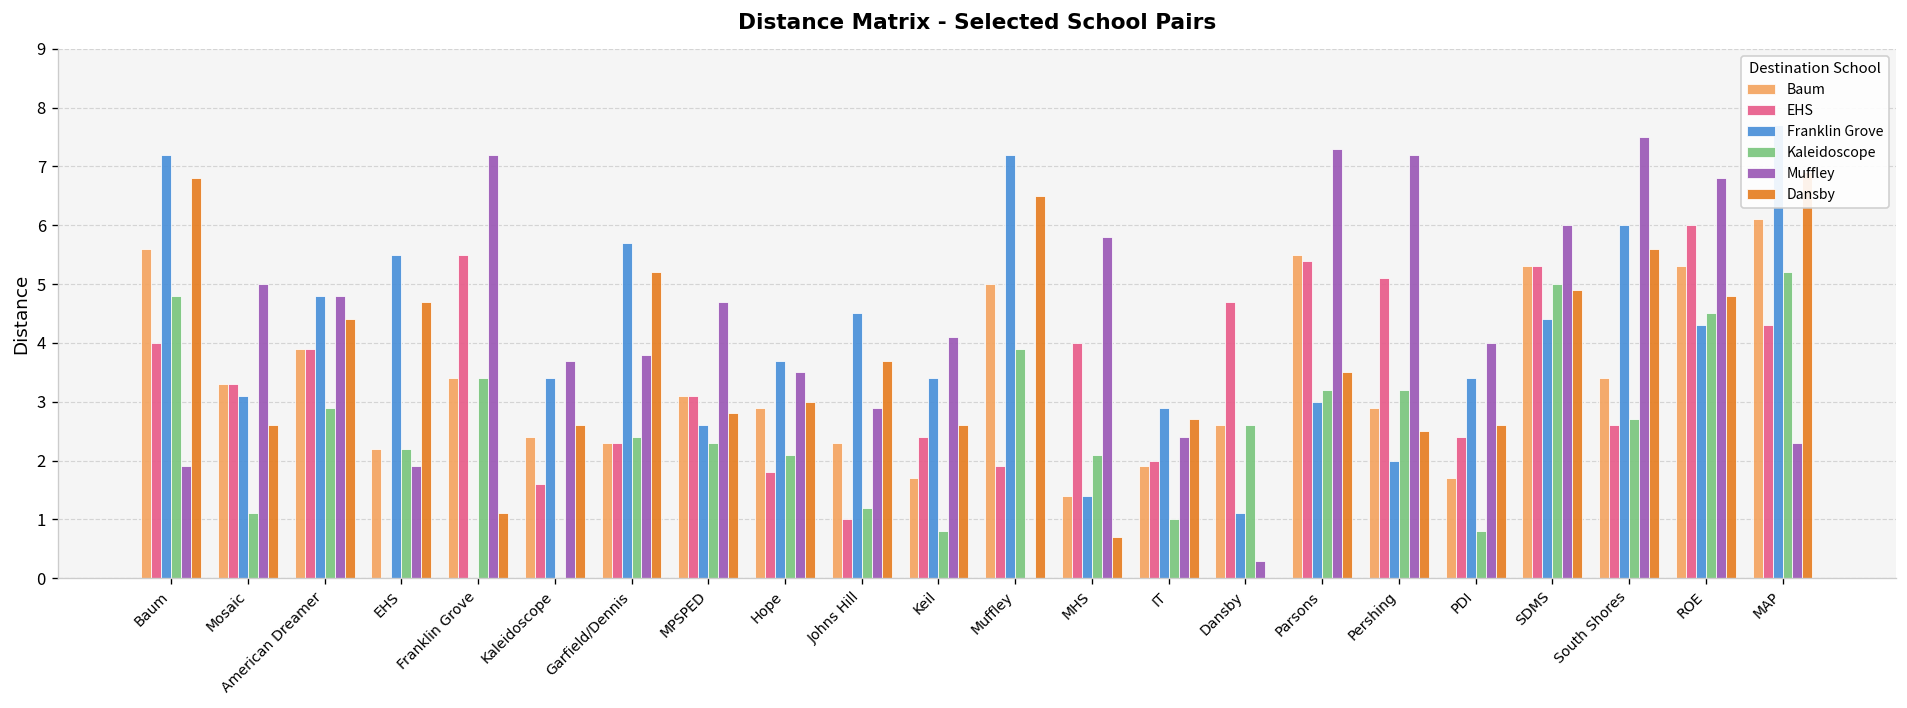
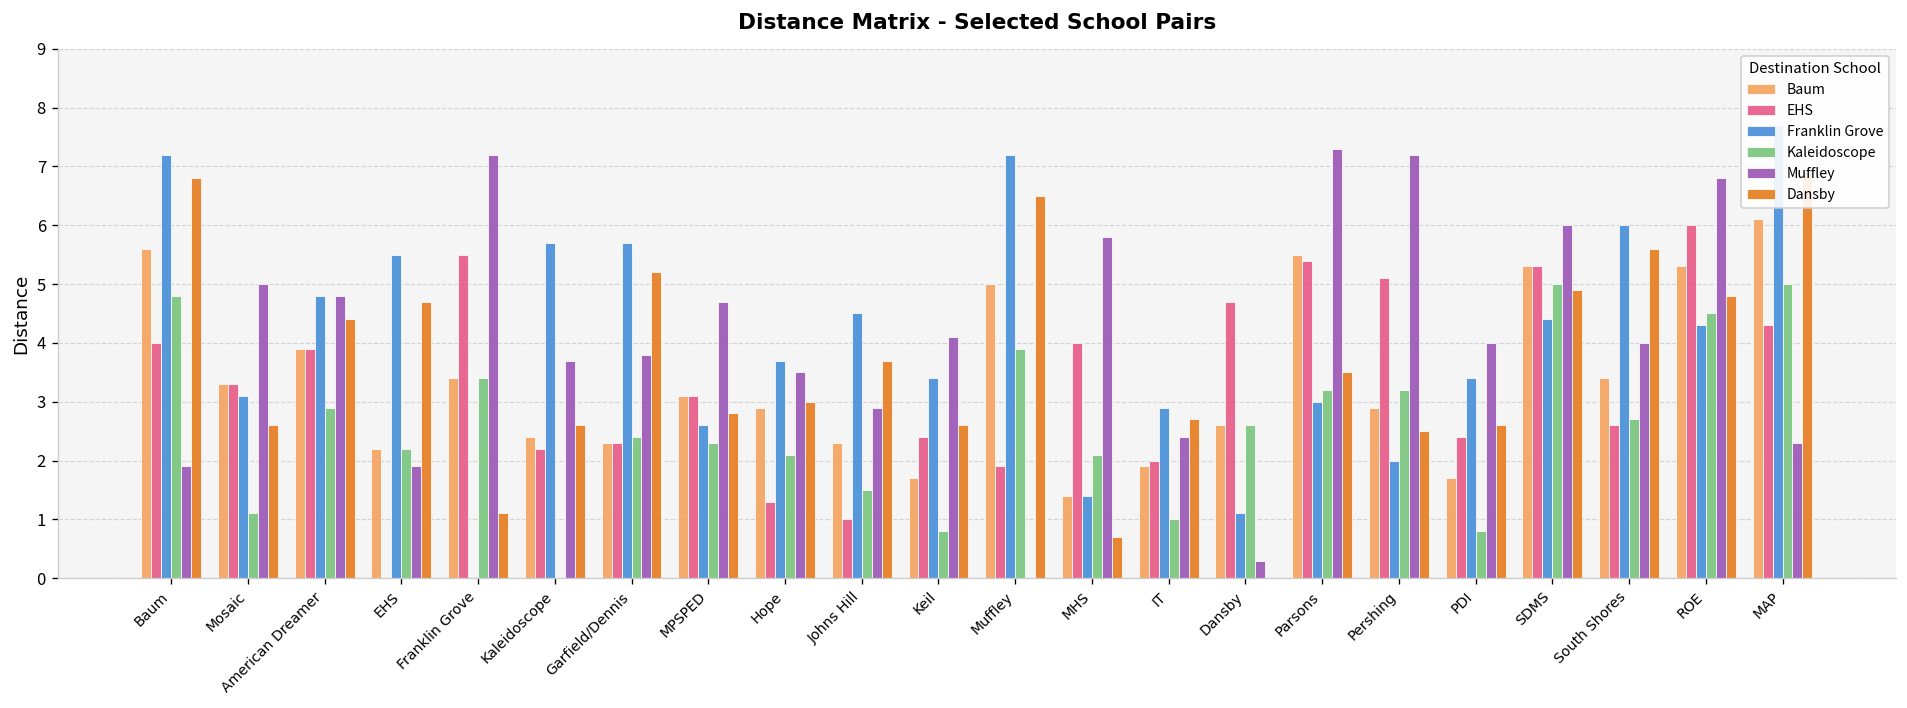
EHS, Kaleidoscope: 1.6 -> 2.2
Franklin Grove, Kaleidoscope: 3.4 -> 5.7
EHS, Hope: 1.8 -> 1.3
Kaleidoscope, Johns Hill: 1.2 -> 1.5
Muffley, South Shores: 7.5 -> 4.0
Kaleidoscope, MAP: 5.2 -> 5.0
